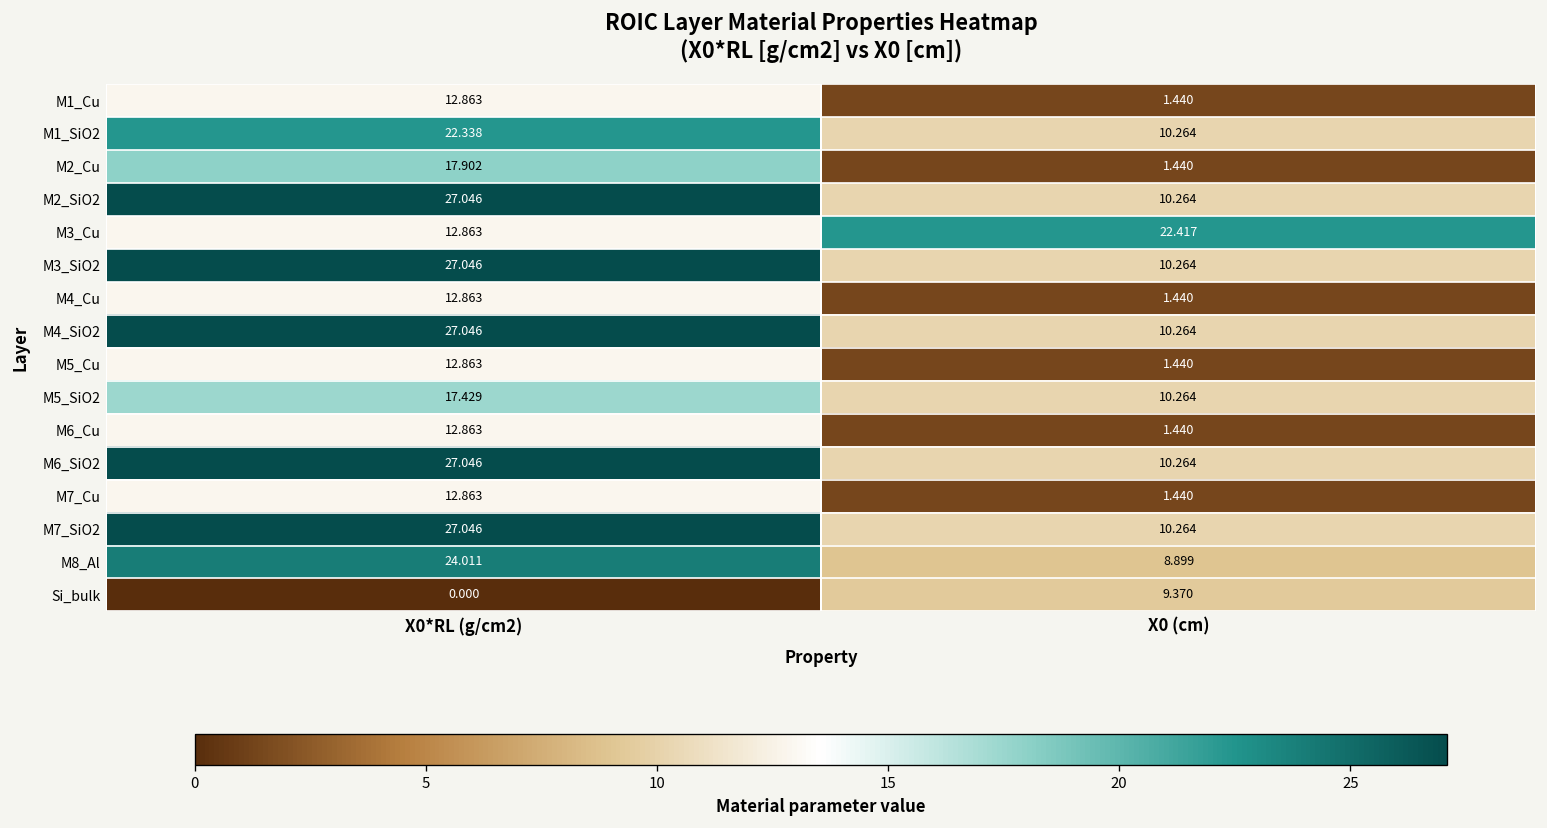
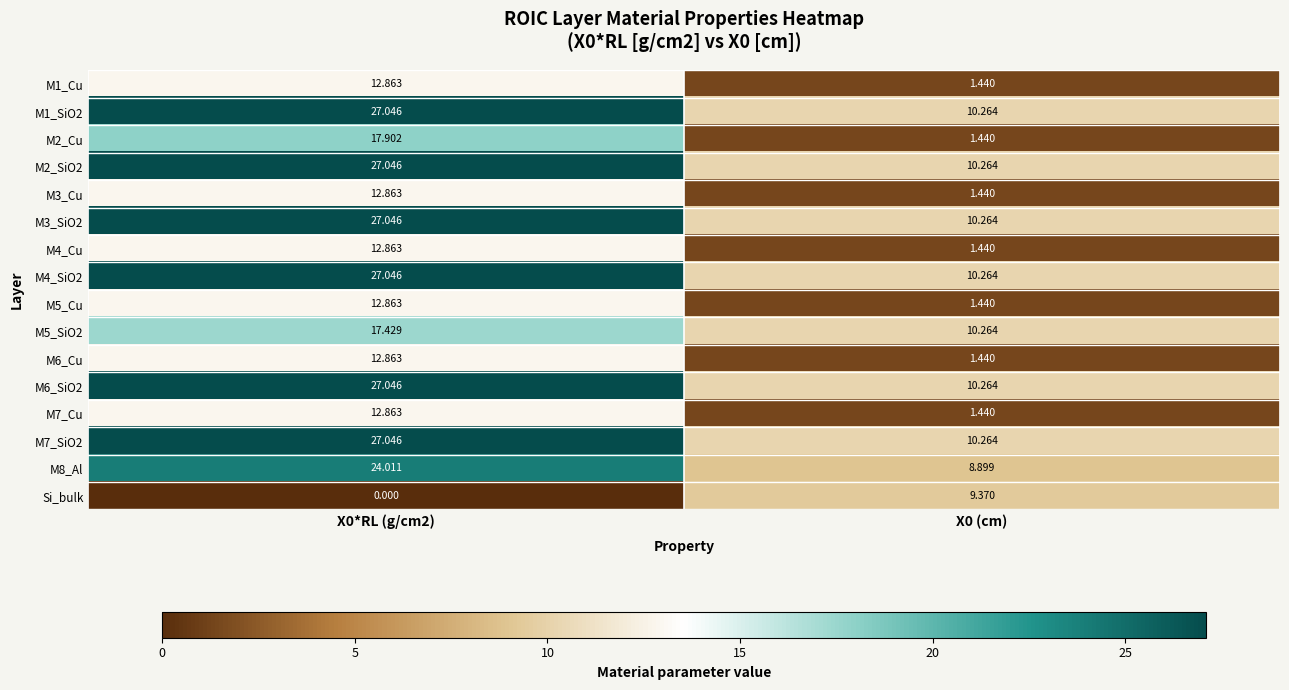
M1_SiO2, X0*RL (g/cm2): 22.338 -> 27.046
M3_Cu, X0 (cm): 22.417 -> 1.440
